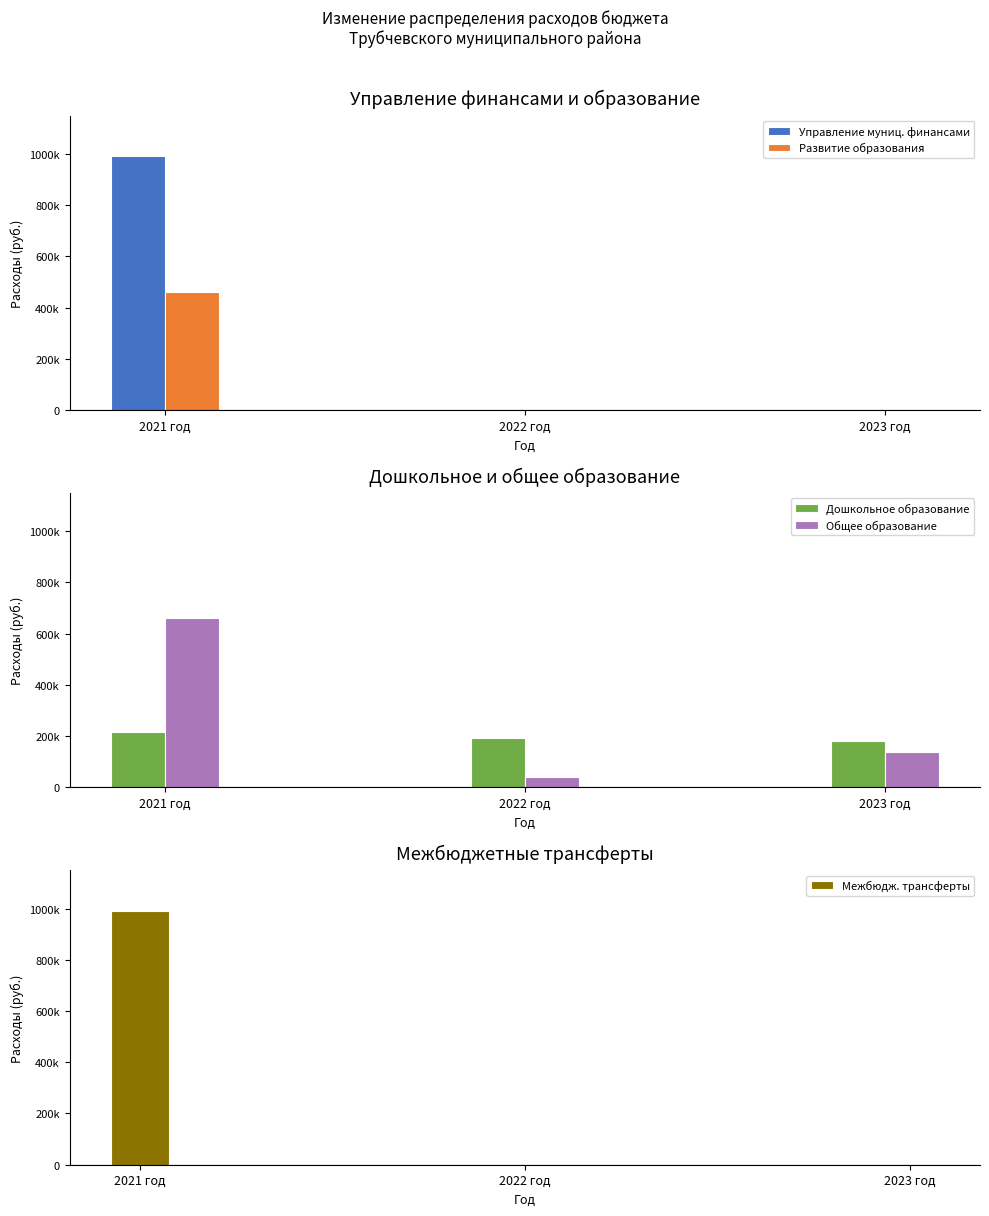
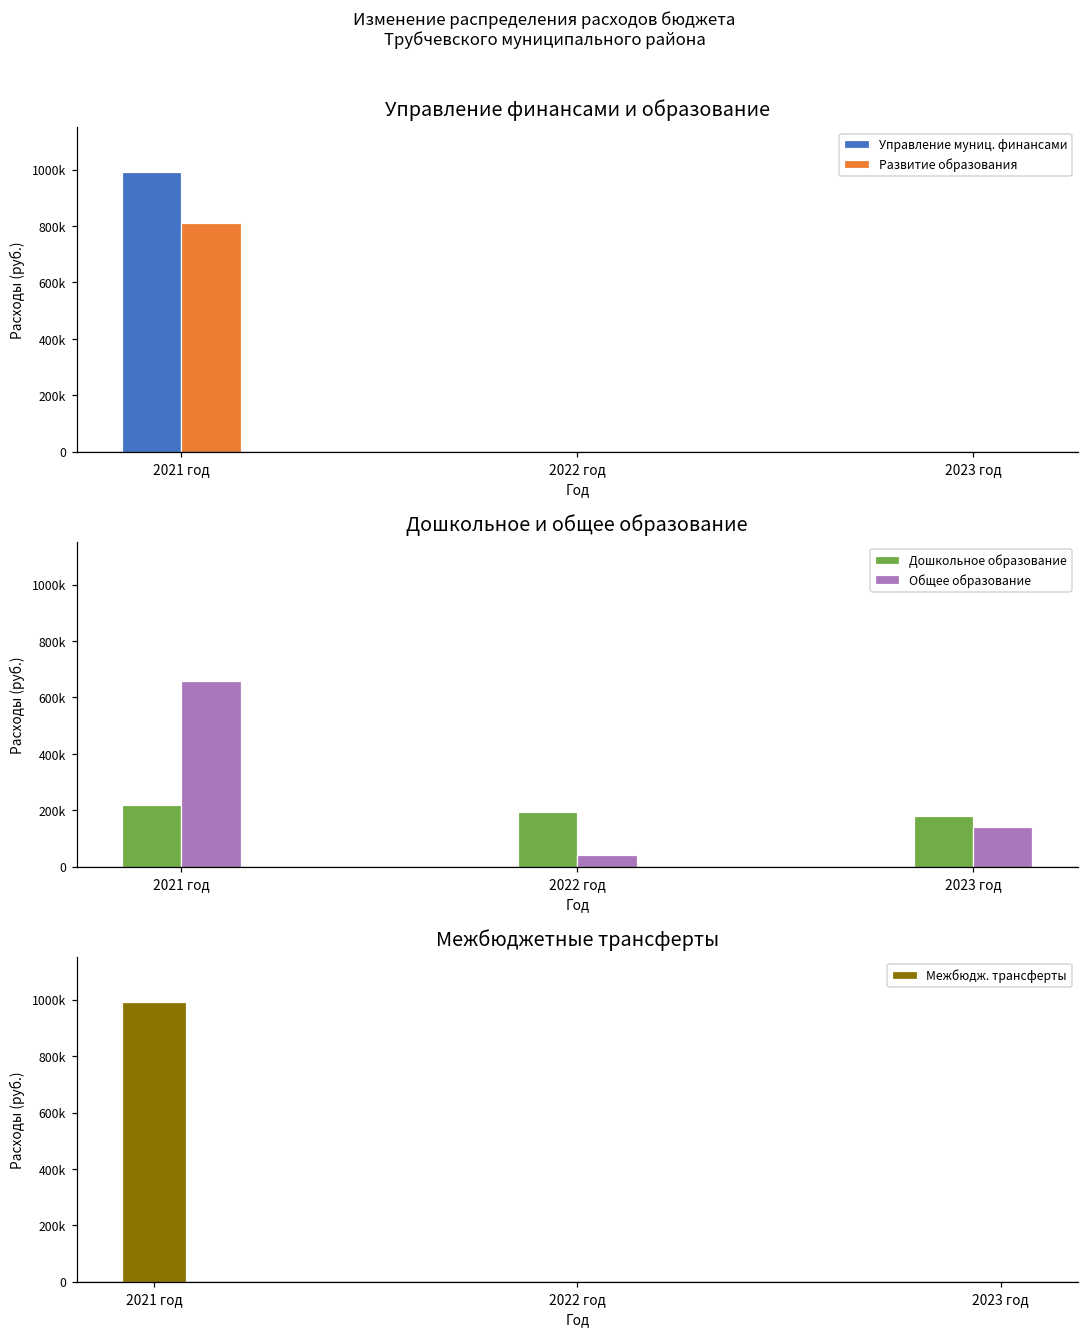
Управление финансами и образование, Развитие образования, 2021 год: 460000 -> 810000
